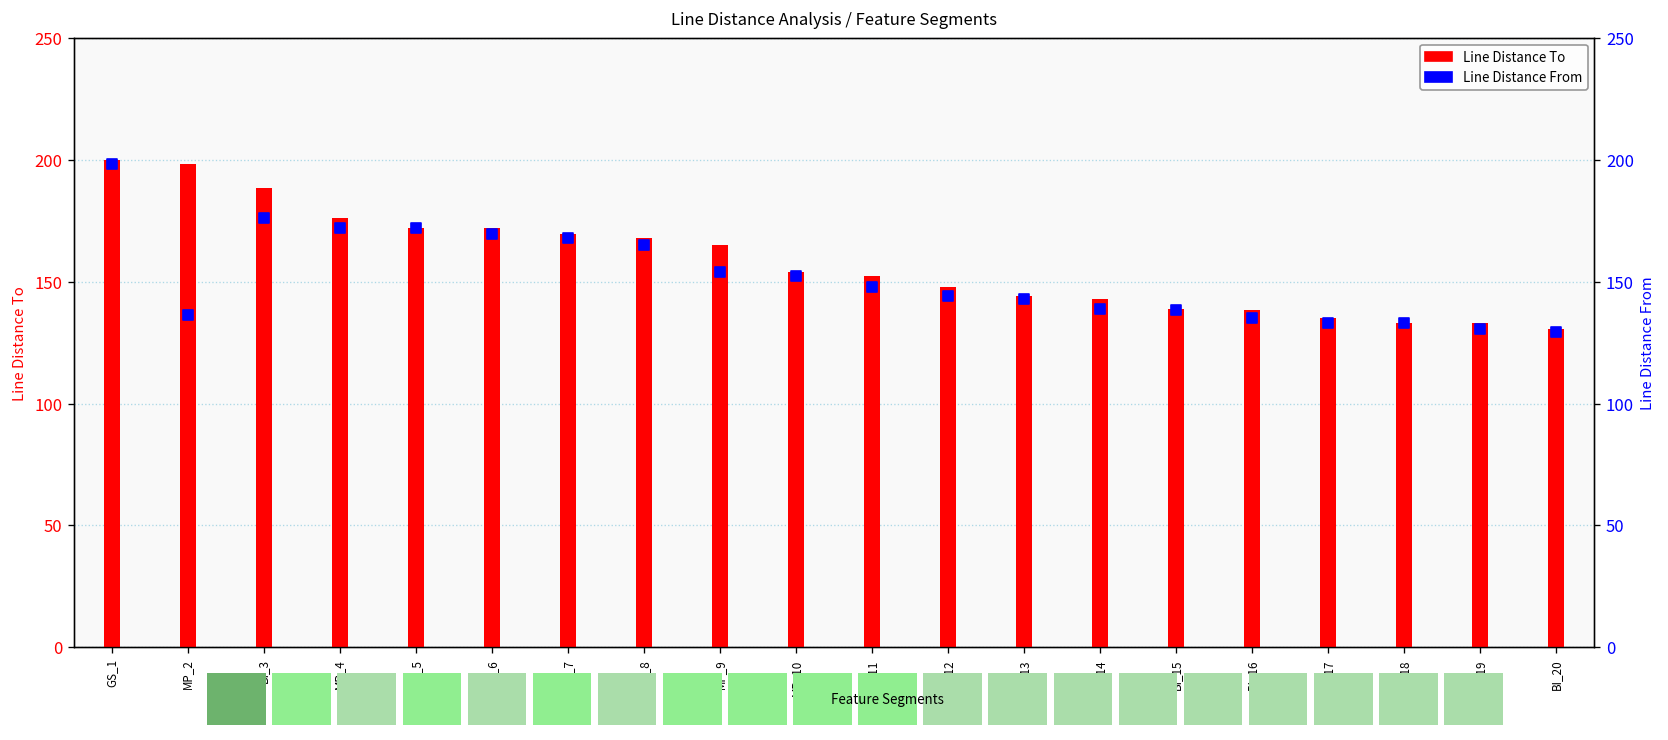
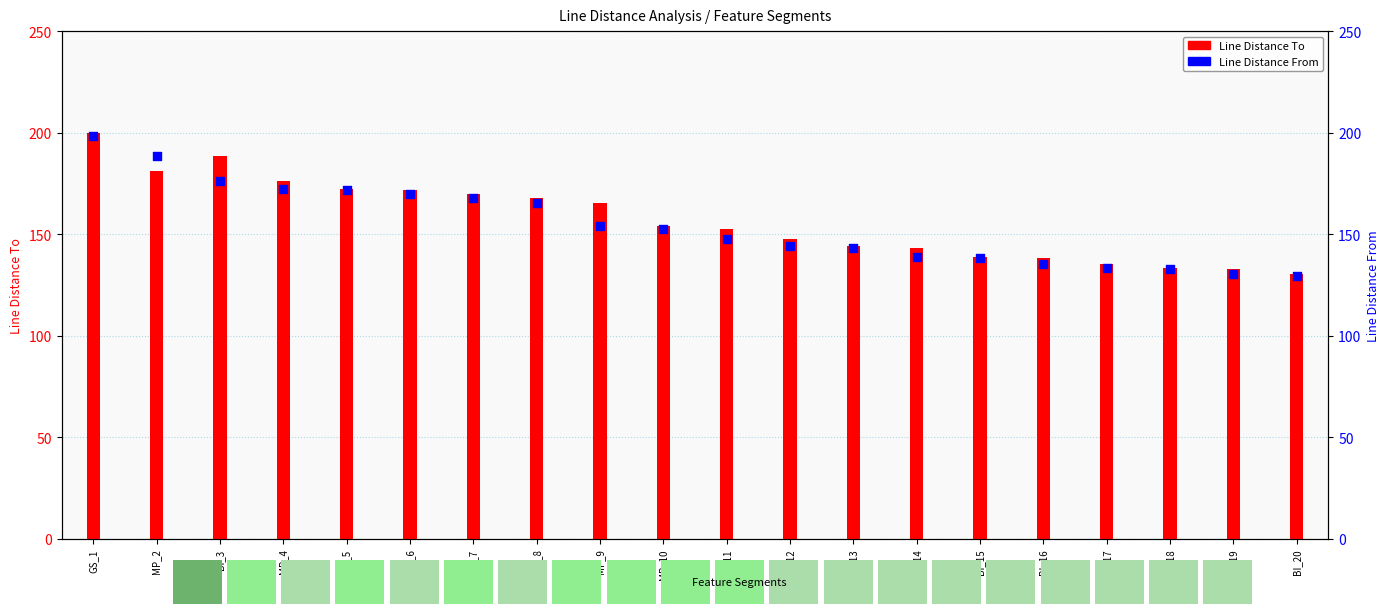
Line Distance To, MP_2: 198 -> 181
Line Distance From, MP_2: 137 -> 189
